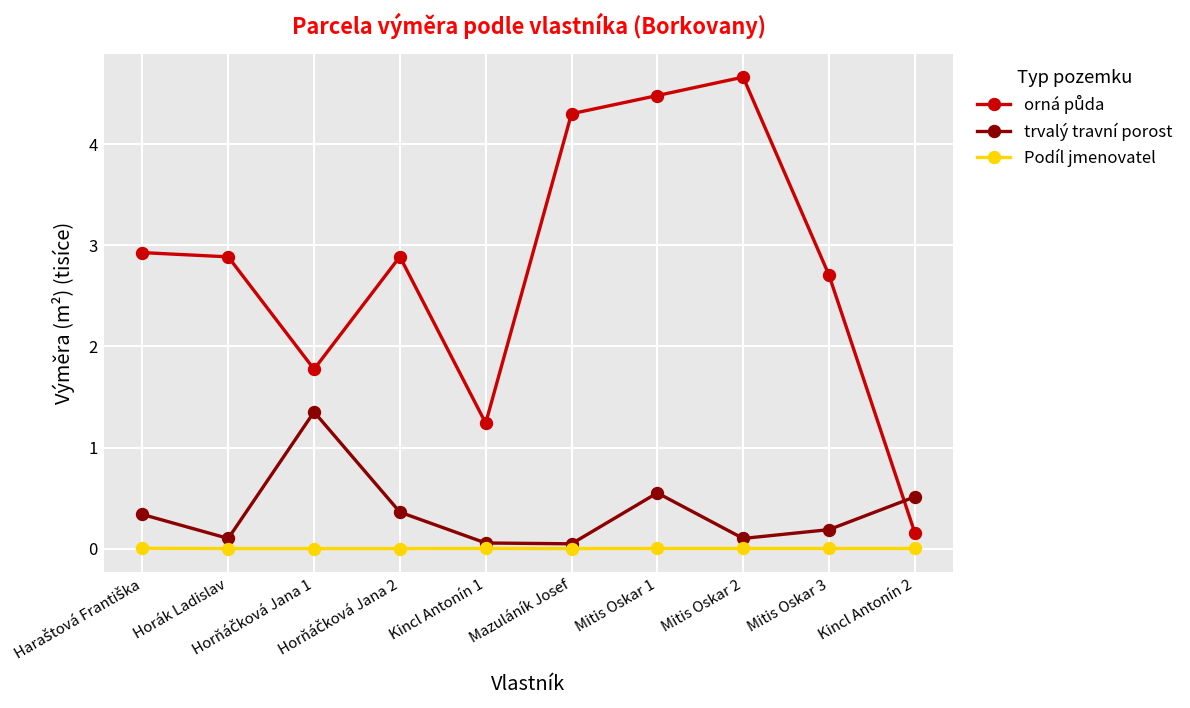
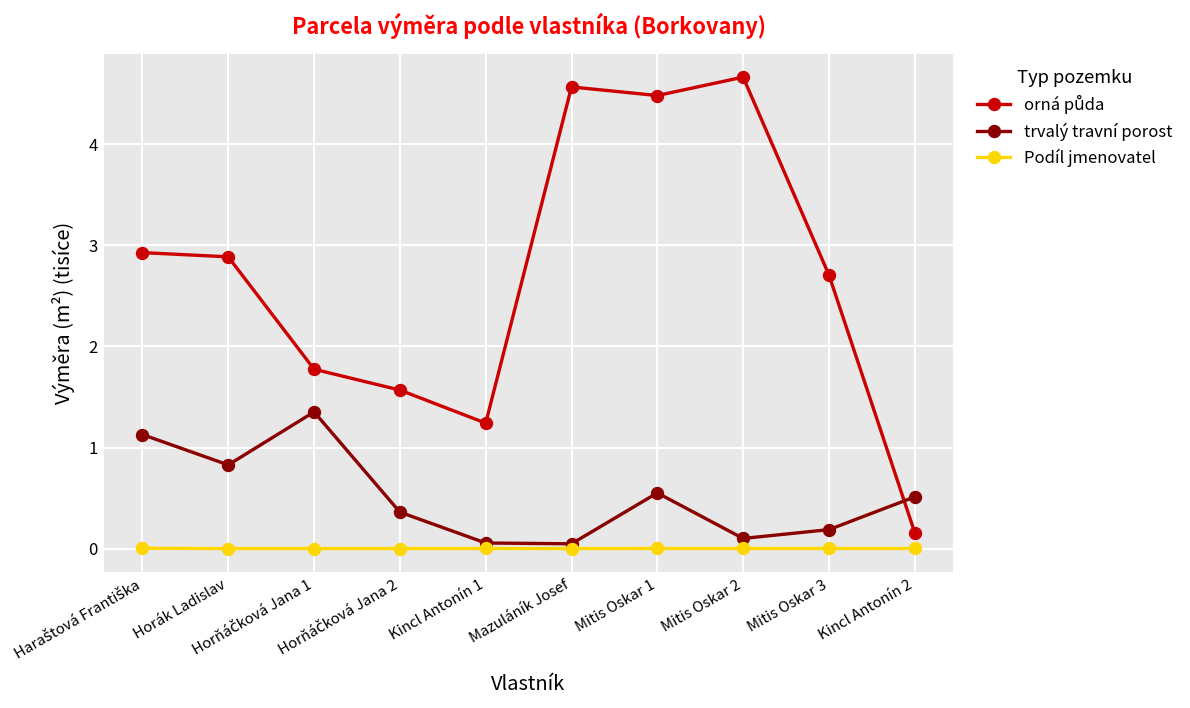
trvalý travní porost, Haraštová Františka: 0.3 -> 1.1
trvalý travní porost, Horák Ladislav: 0.1 -> 0.8
orná půda, Horňáčková Jana 2: 2.9 -> 1.6
orná půda, Mazuláník Josef: 4.3 -> 4.6
